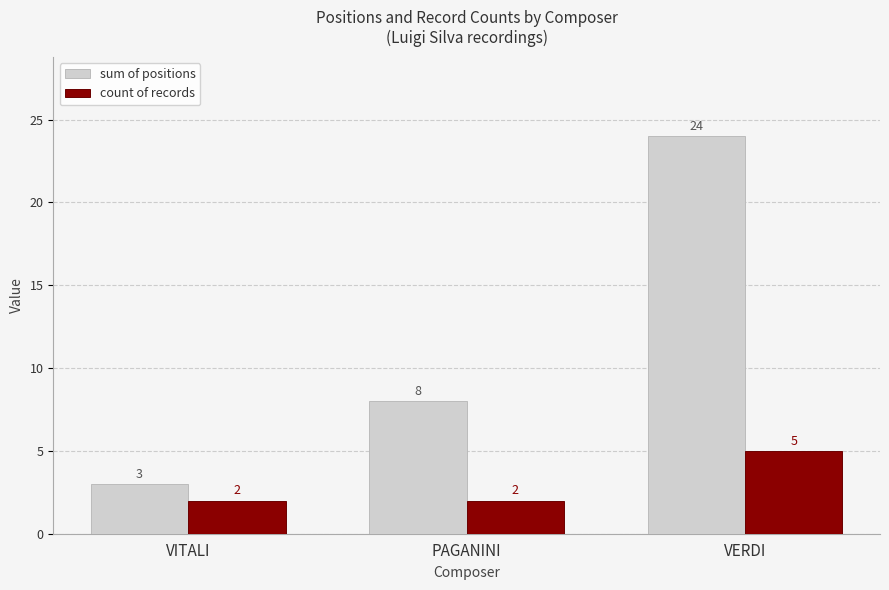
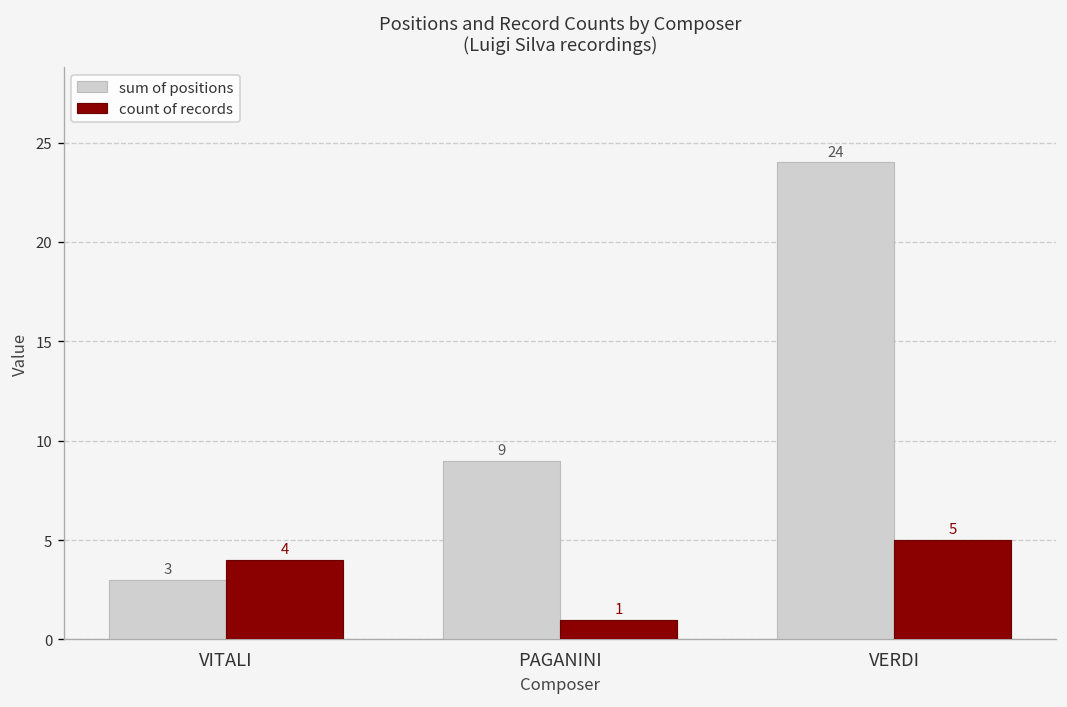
count of records, VITALI: 2 -> 4
sum of positions, PAGANINI: 8 -> 9
count of records, PAGANINI: 2 -> 1
